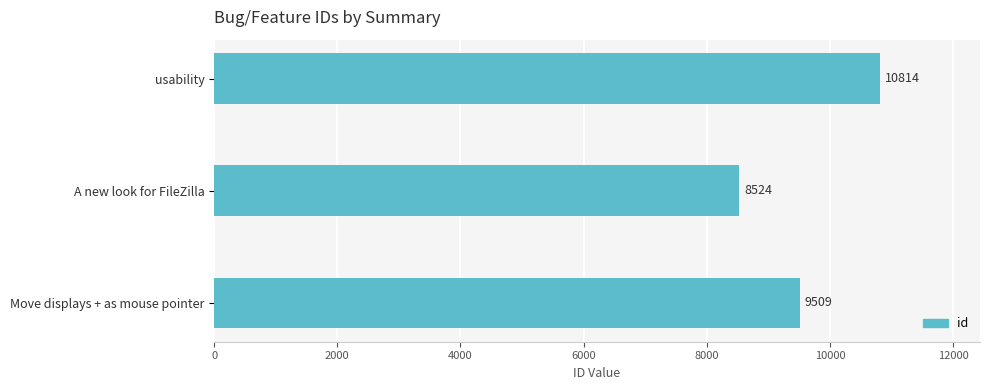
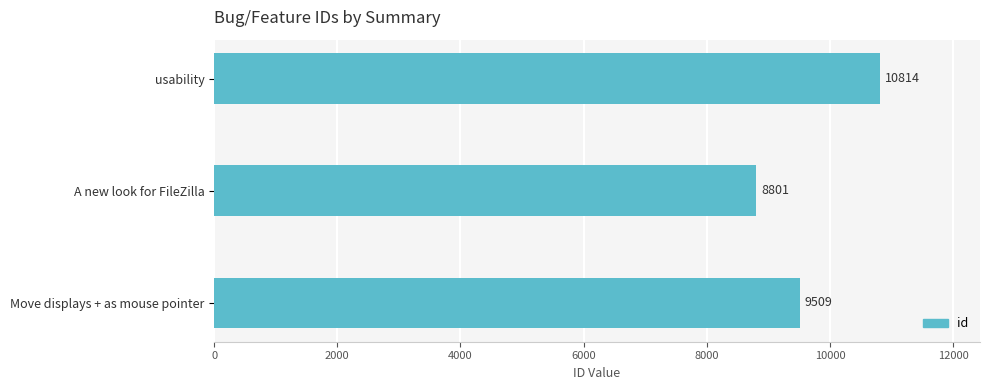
A new look for FileZilla: 8524 -> 8801
